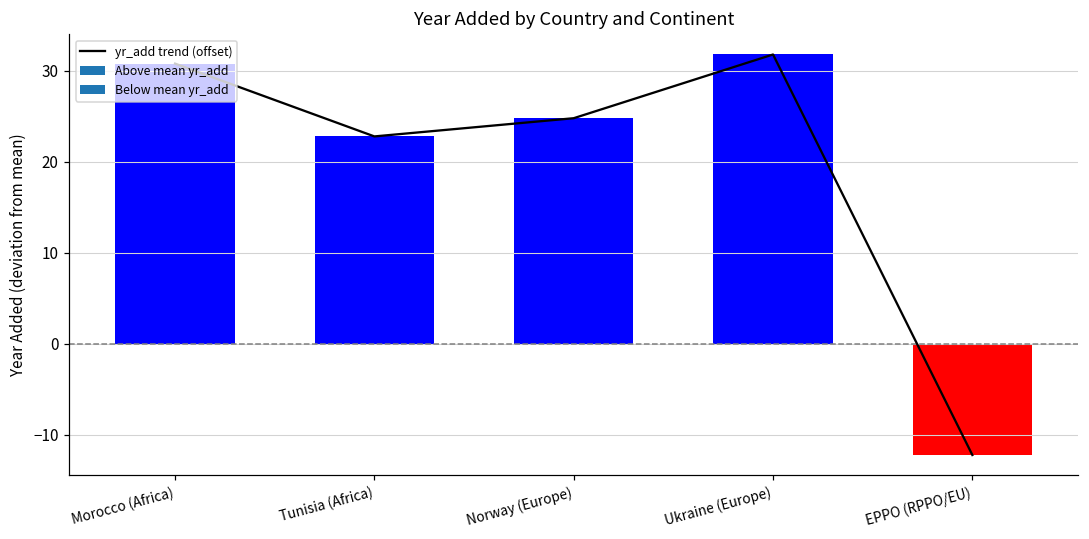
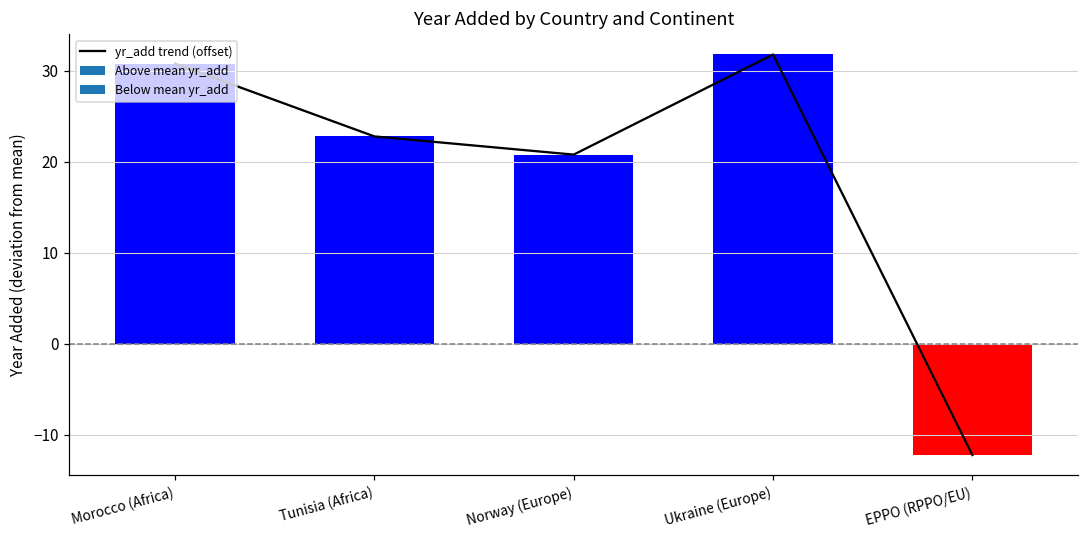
Norway (Europe): 25 -> 21
